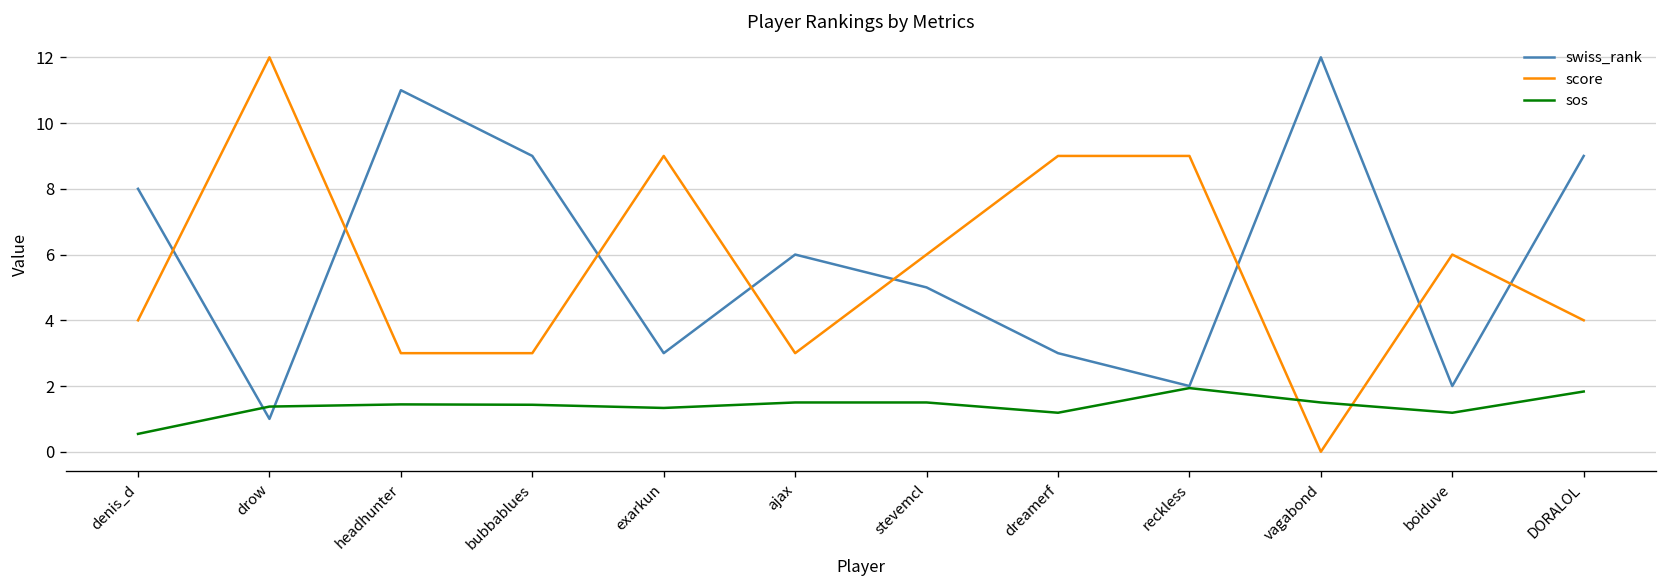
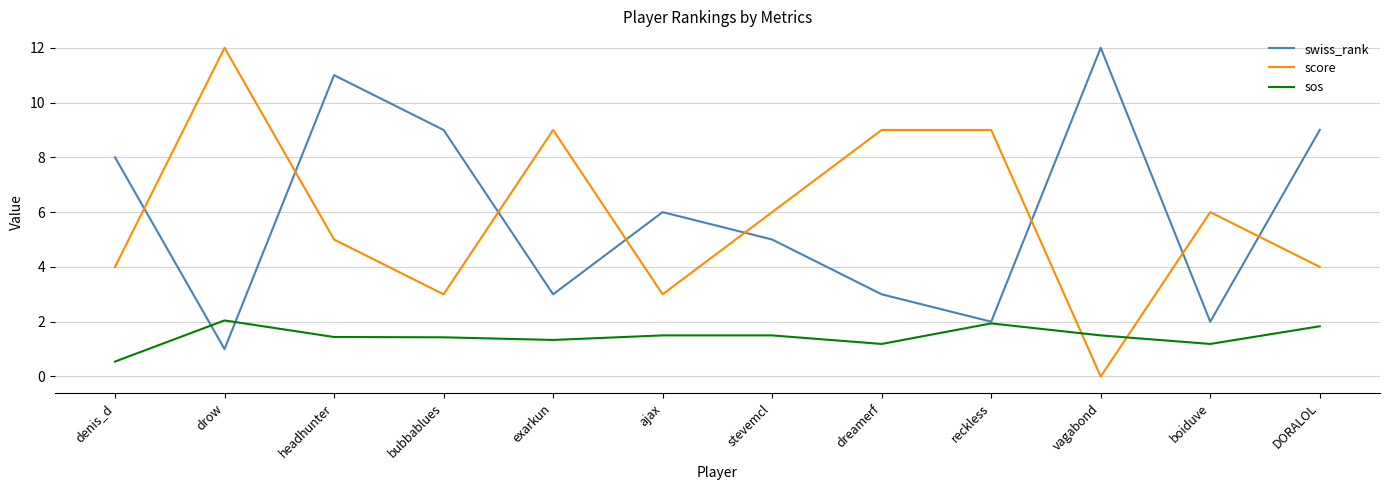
sos, drow: 1.4 -> 2.0
score, headhunter: 3 -> 5
